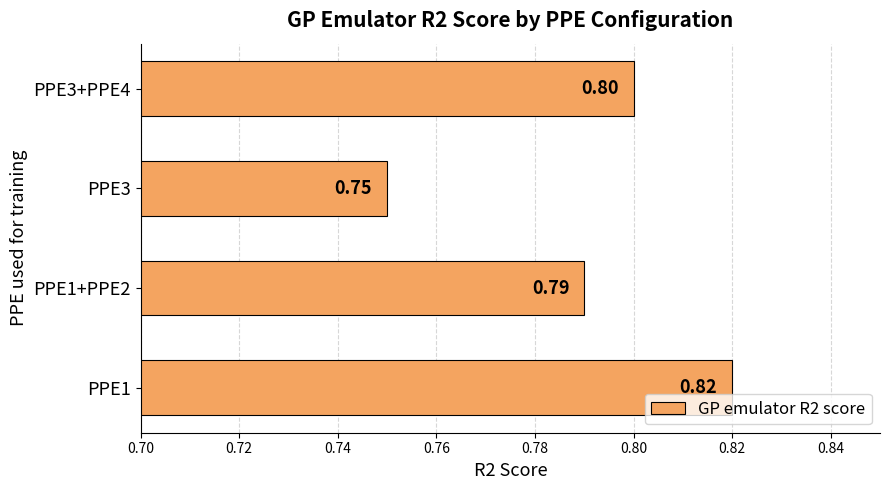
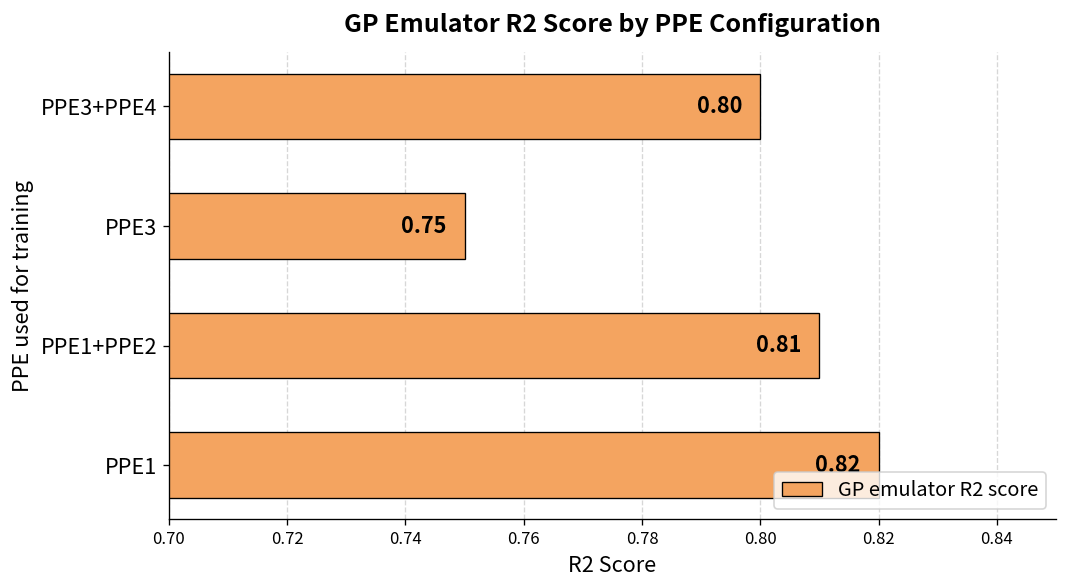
PPE1+PPE2: 0.79 -> 0.81
